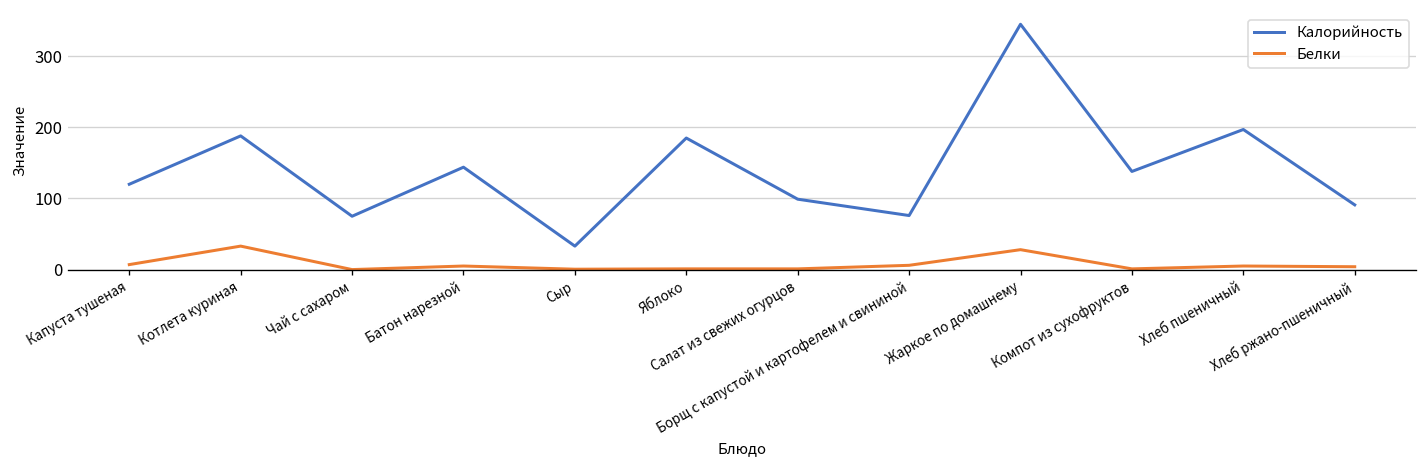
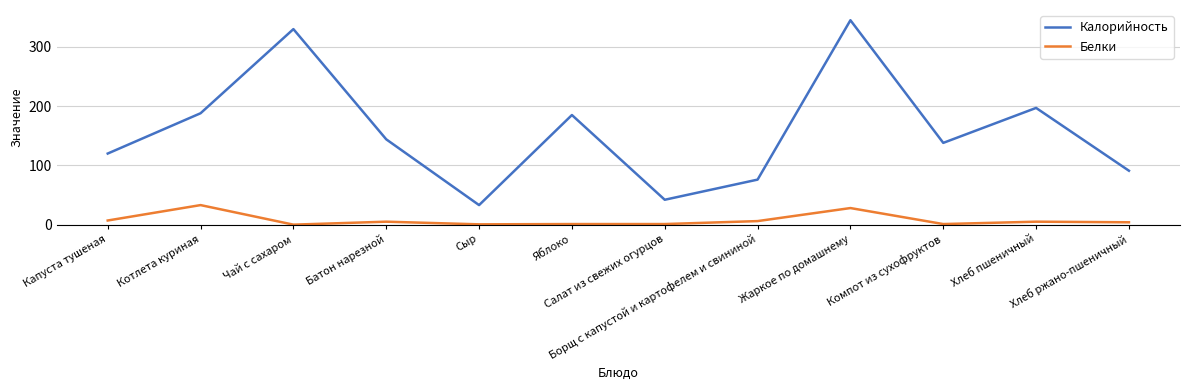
Калорийность, Чай с сахаром: 80 -> 330
Калорийность, Салат из свежих огурцов: 100 -> 40
